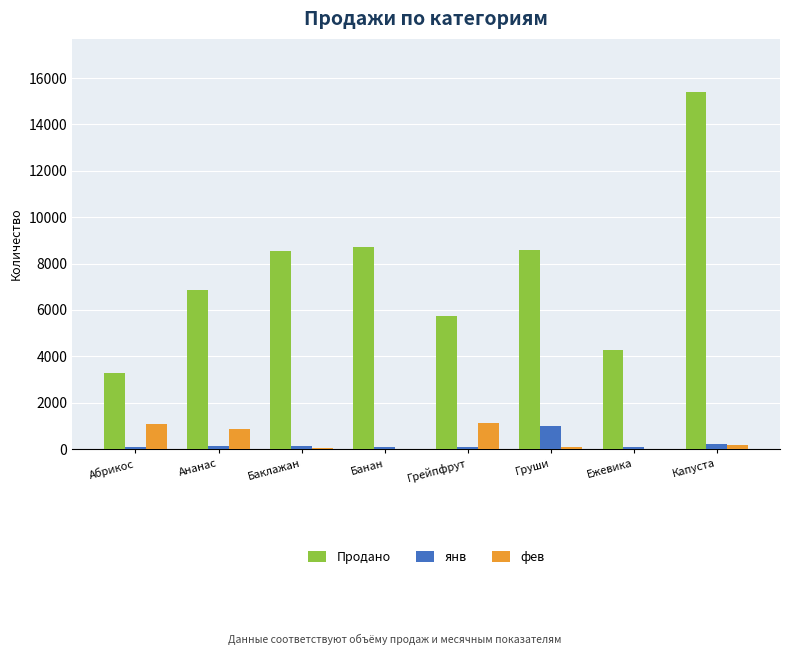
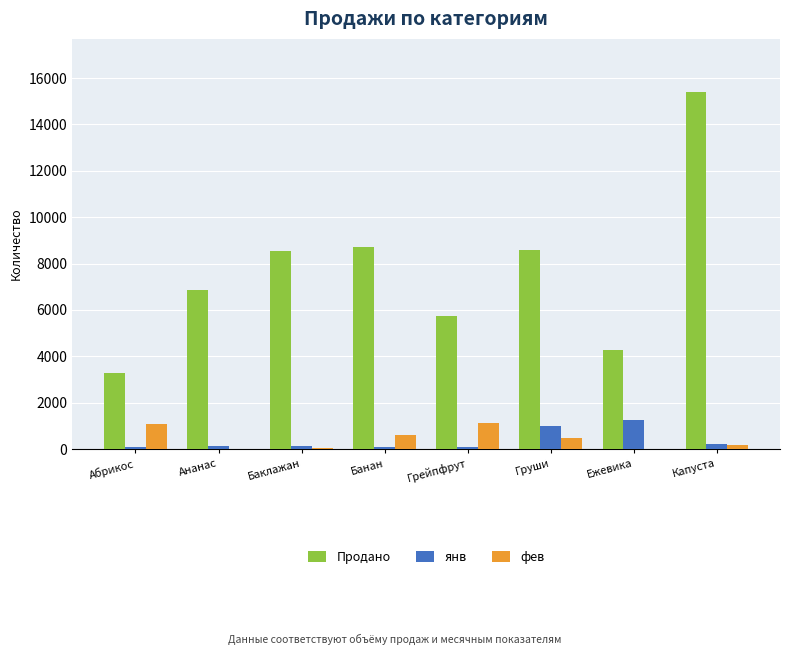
фев, Ананас: 800 -> 0
фев, Банан: 0 -> 600
фев, Груши: 100 -> 500
янв, Ежевика: 100 -> 1300
